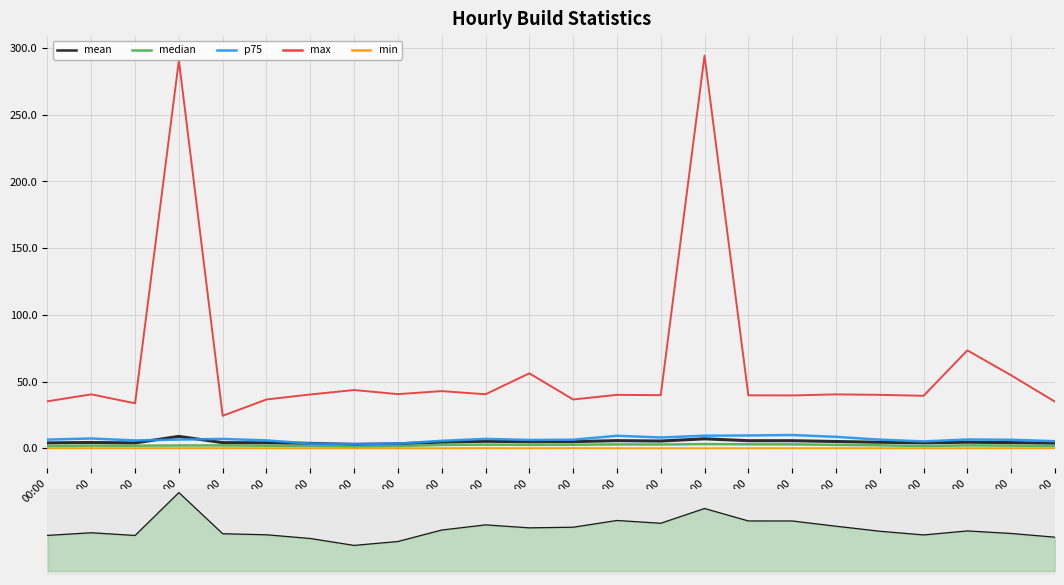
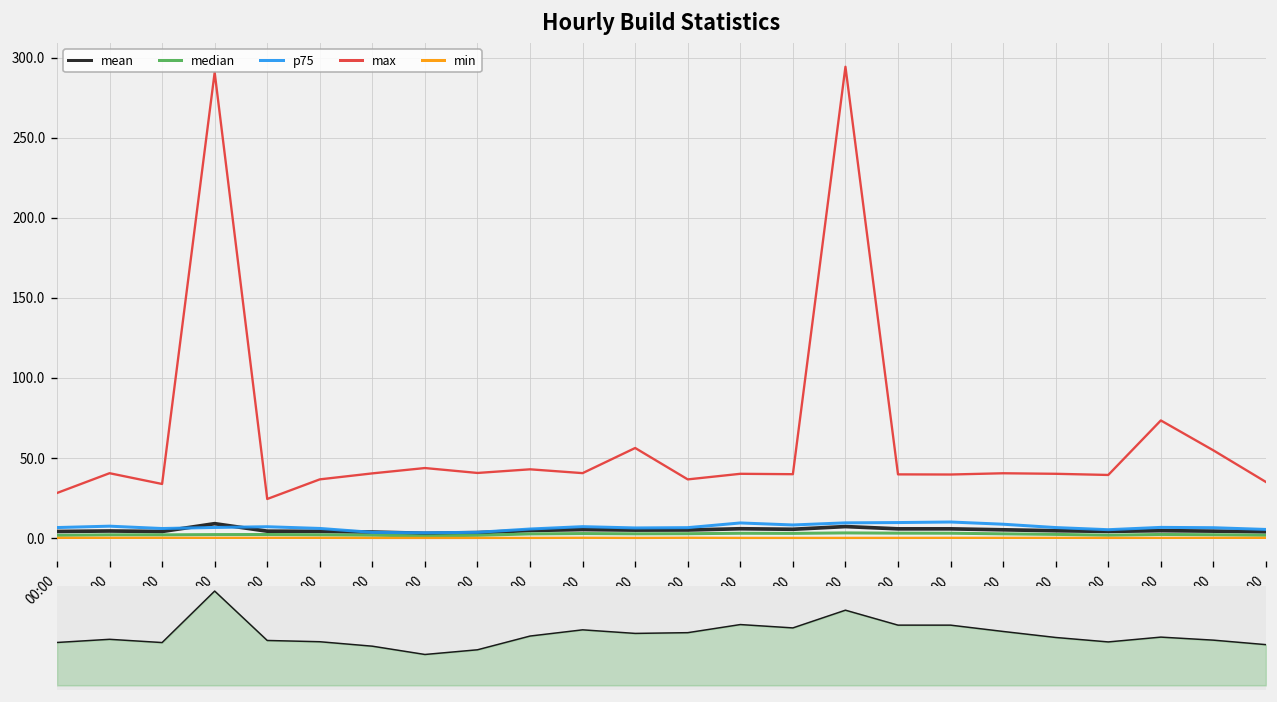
Hourly Build Statistics, max, 00:00: 35 -> 28
